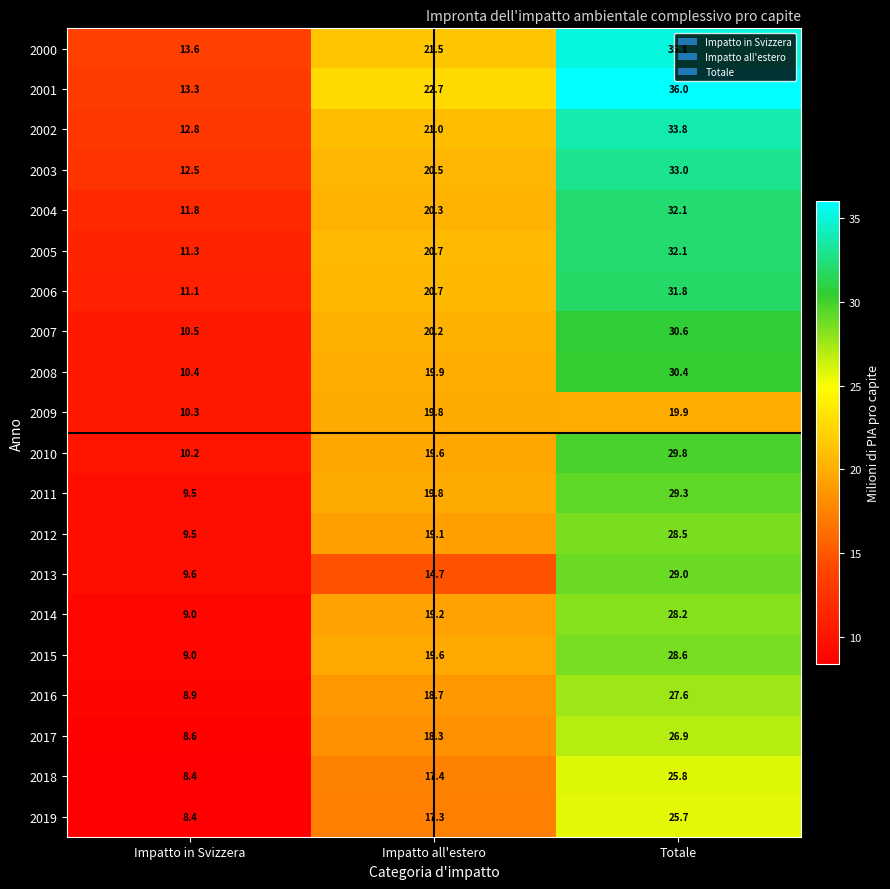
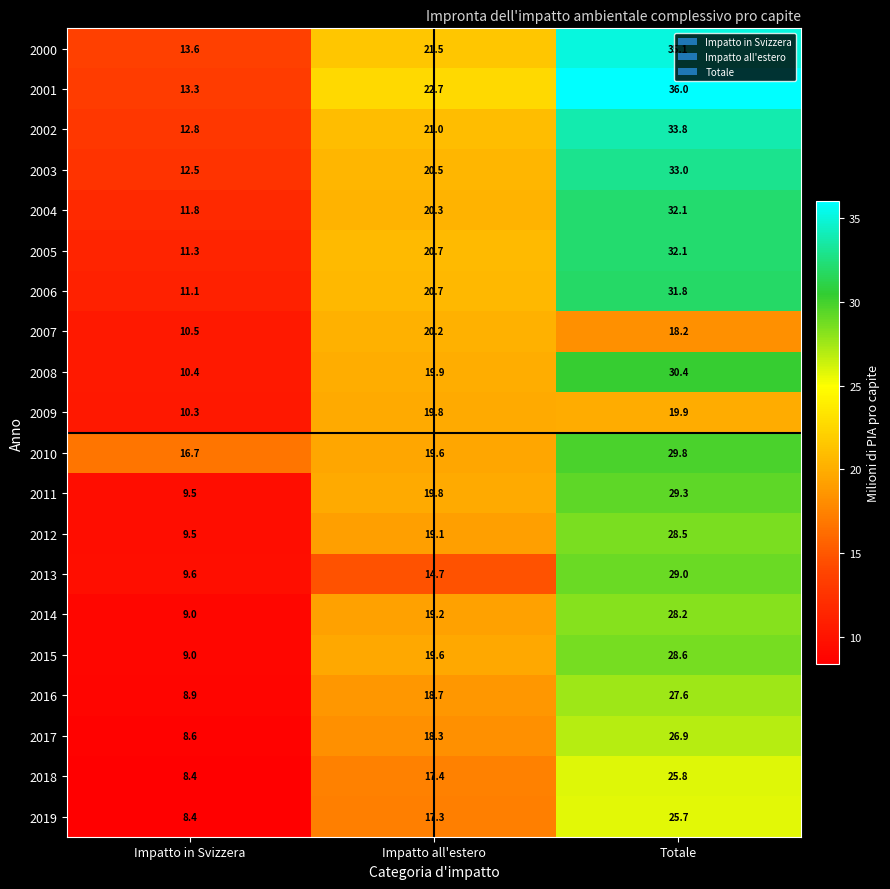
2007, Totale: 30.6 -> 18.2
2010, Impatto in Svizzera: 10.2 -> 16.7
